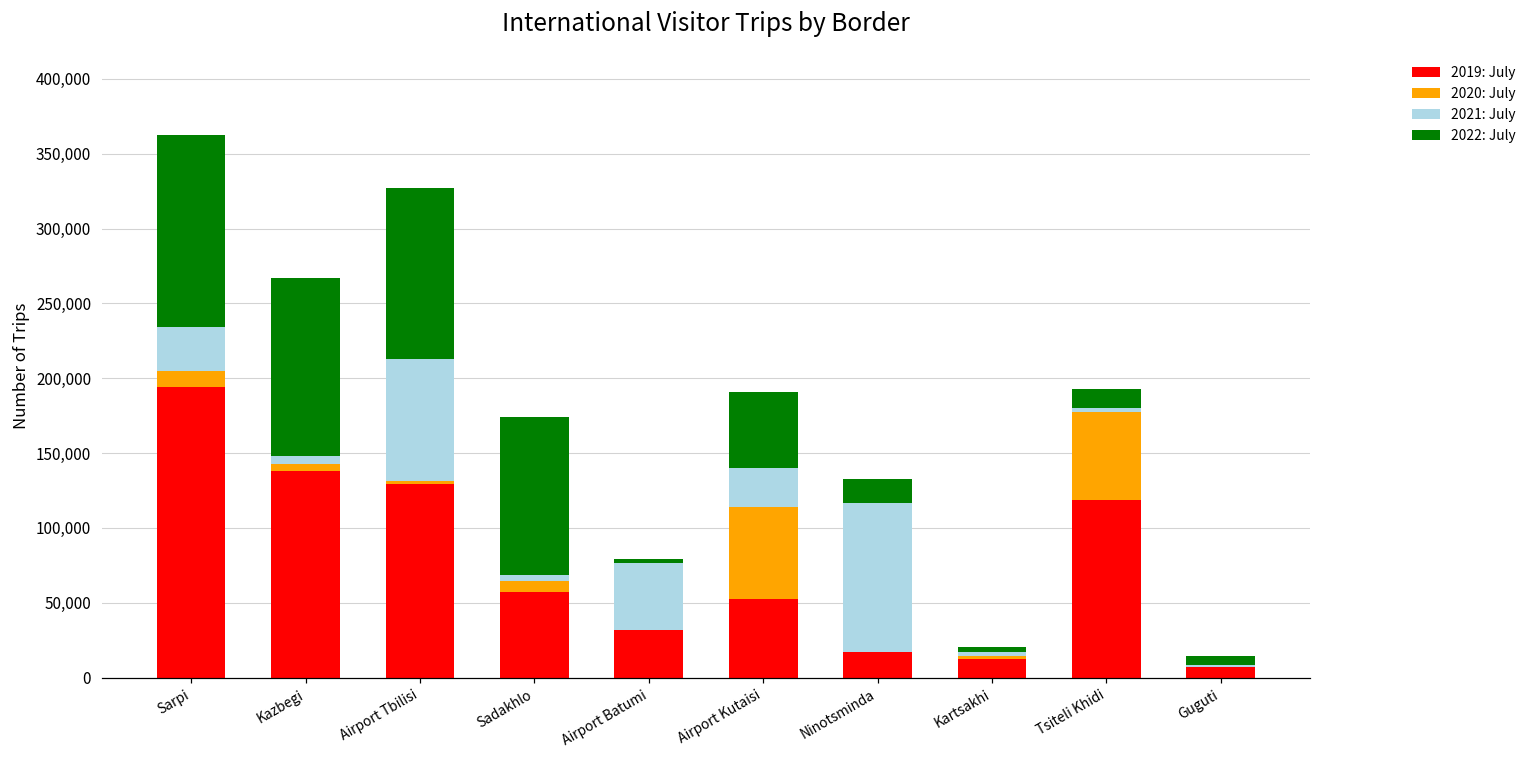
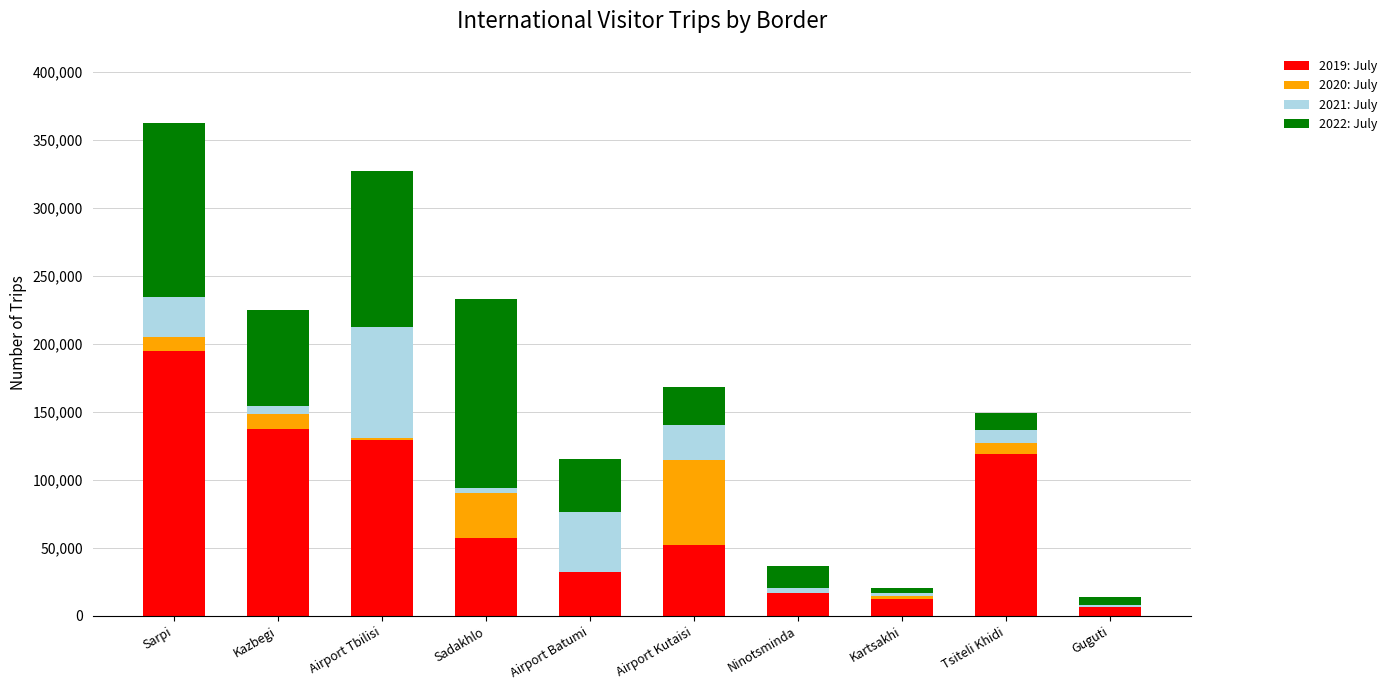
2020: July, Kazbegi: 5,000 -> 11,000
2022: July, Kazbegi: 119,000 -> 71,000
2020: July, Sadakhlo: 7,000 -> 33,000
2022: July, Sadakhlo: 106,000 -> 139,000
2022: July, Airport Batumi: 3,000 -> 39,000
2022: July, Airport Kutaisi: 51,000 -> 28,000
2021: July, Ninotsminda: 99,000 -> 3,000
2020: July, Tsiteli Khidi: 59,000 -> 8,000
2021: July, Tsiteli Khidi: 3,000 -> 10,000
